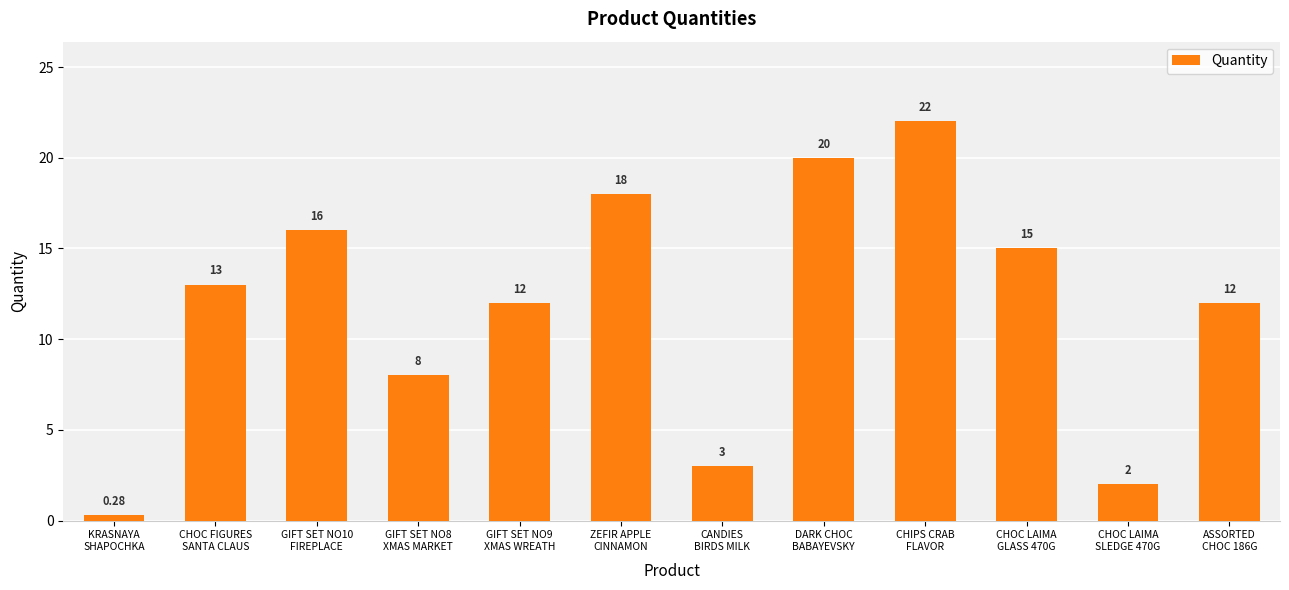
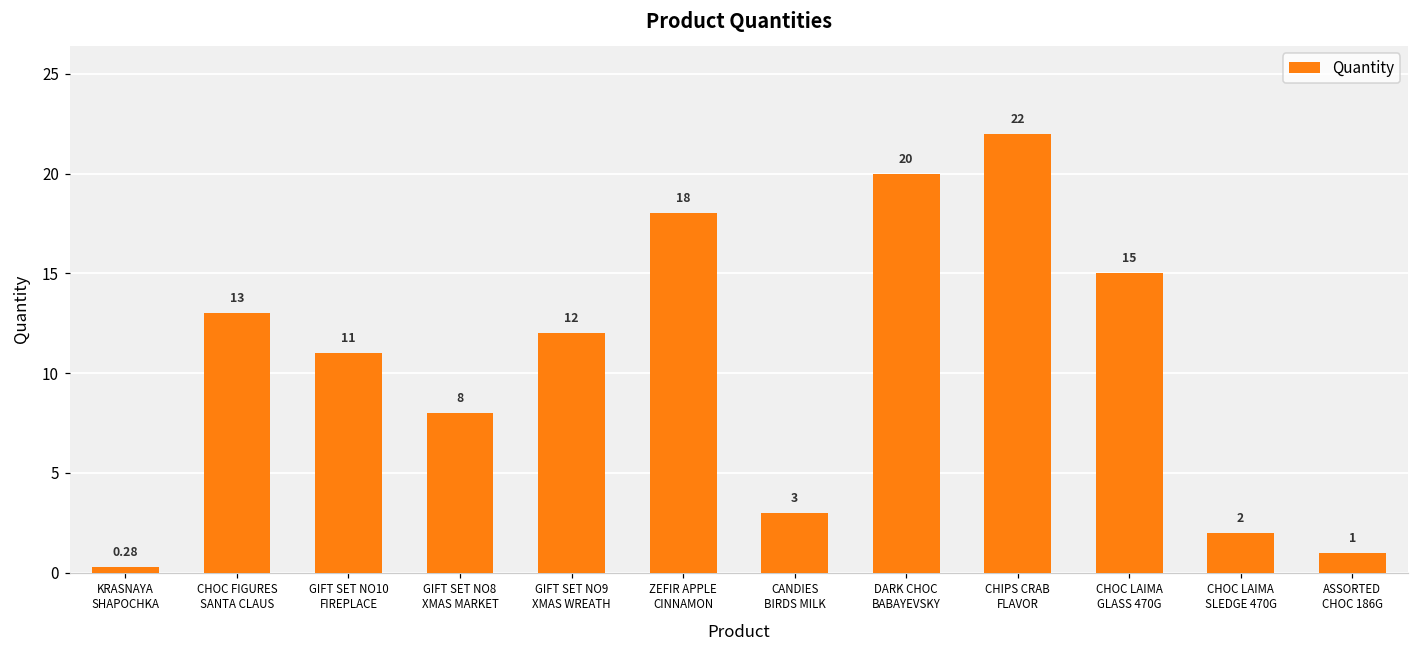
GIFT SET NO10 FIREPLACE: 16 -> 11
ASSORTED CHOC 186G: 12 -> 1
